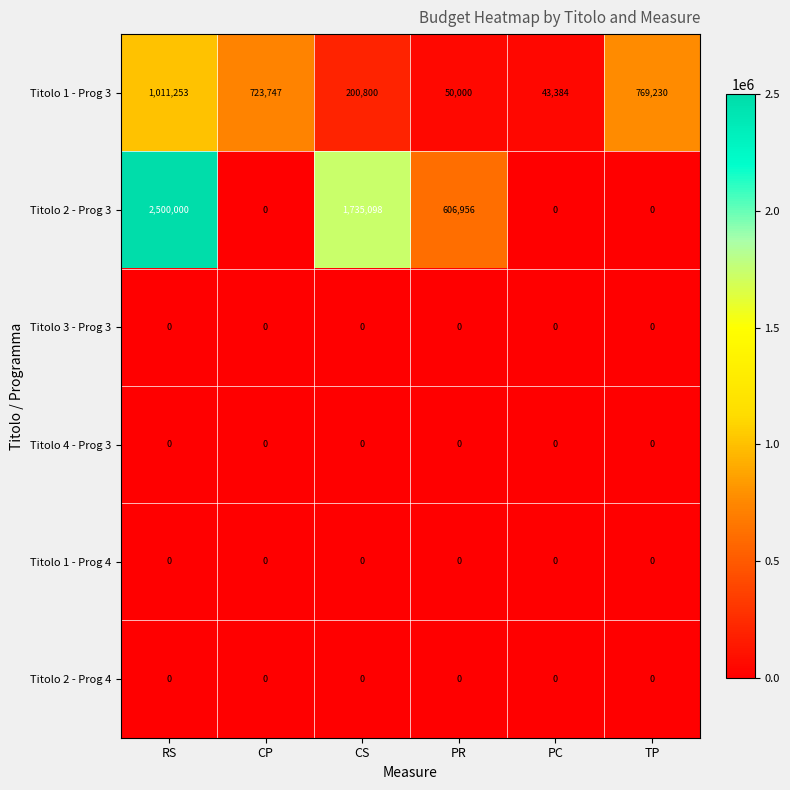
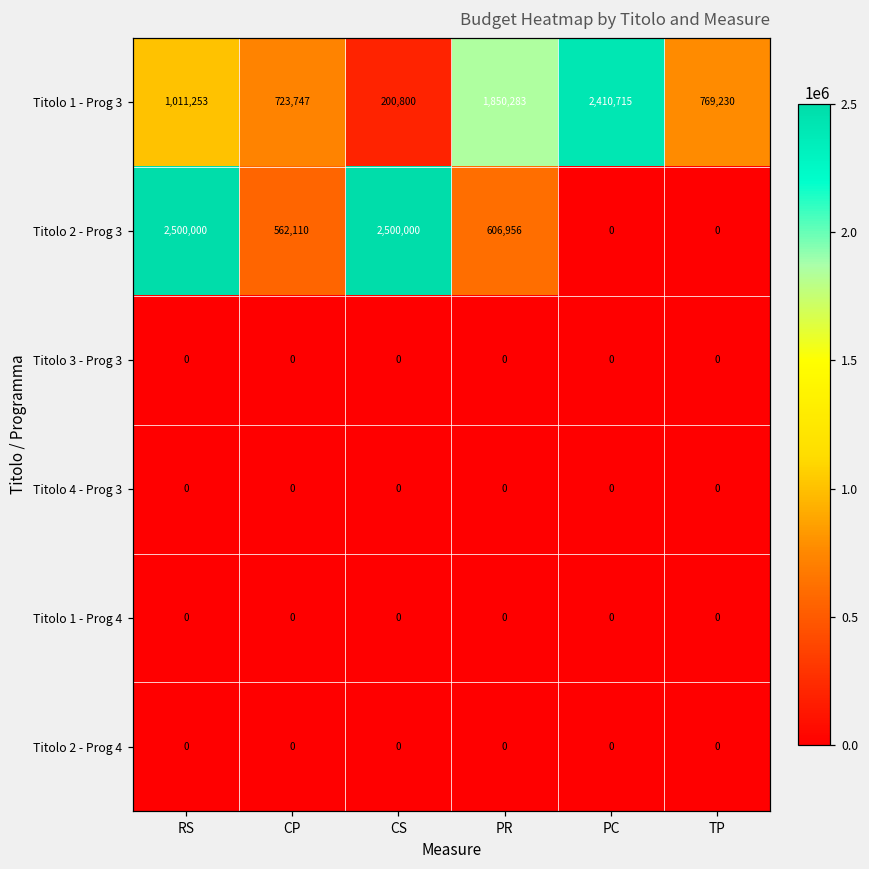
Titolo 1 - Prog 3, PR: 50,000 -> 1,850,283
Titolo 1 - Prog 3, PC: 43,384 -> 2,410,715
Titolo 2 - Prog 3, CP: 0 -> 562,110
Titolo 2 - Prog 3, CS: 1,735,098 -> 2,500,000
